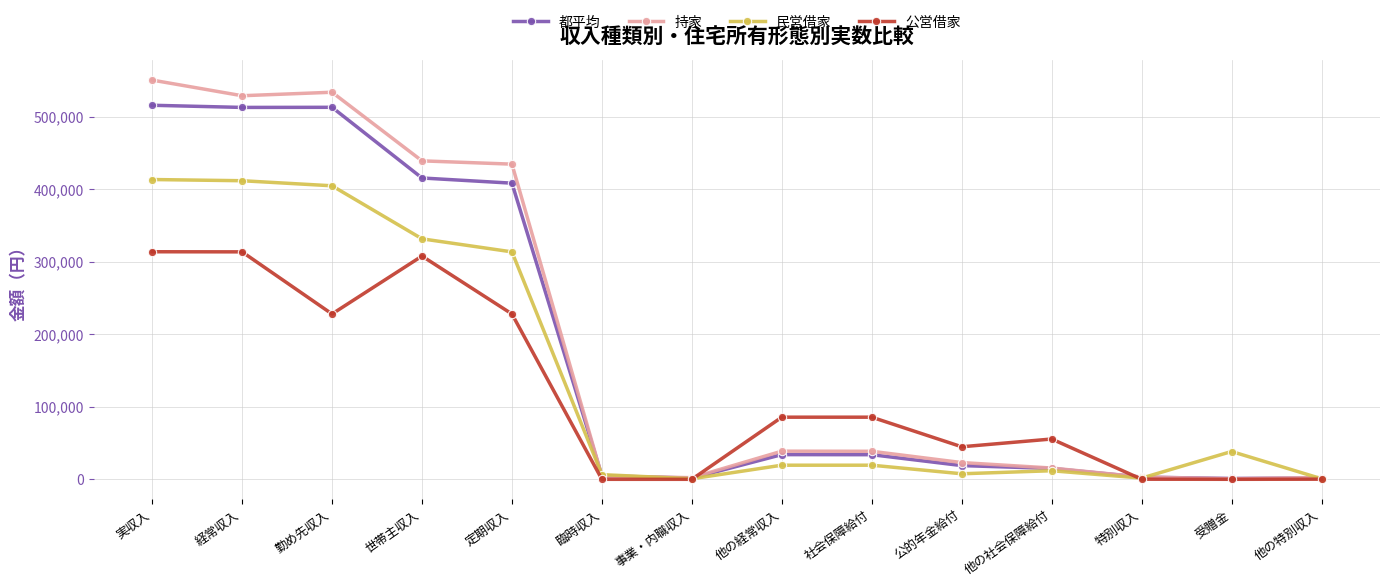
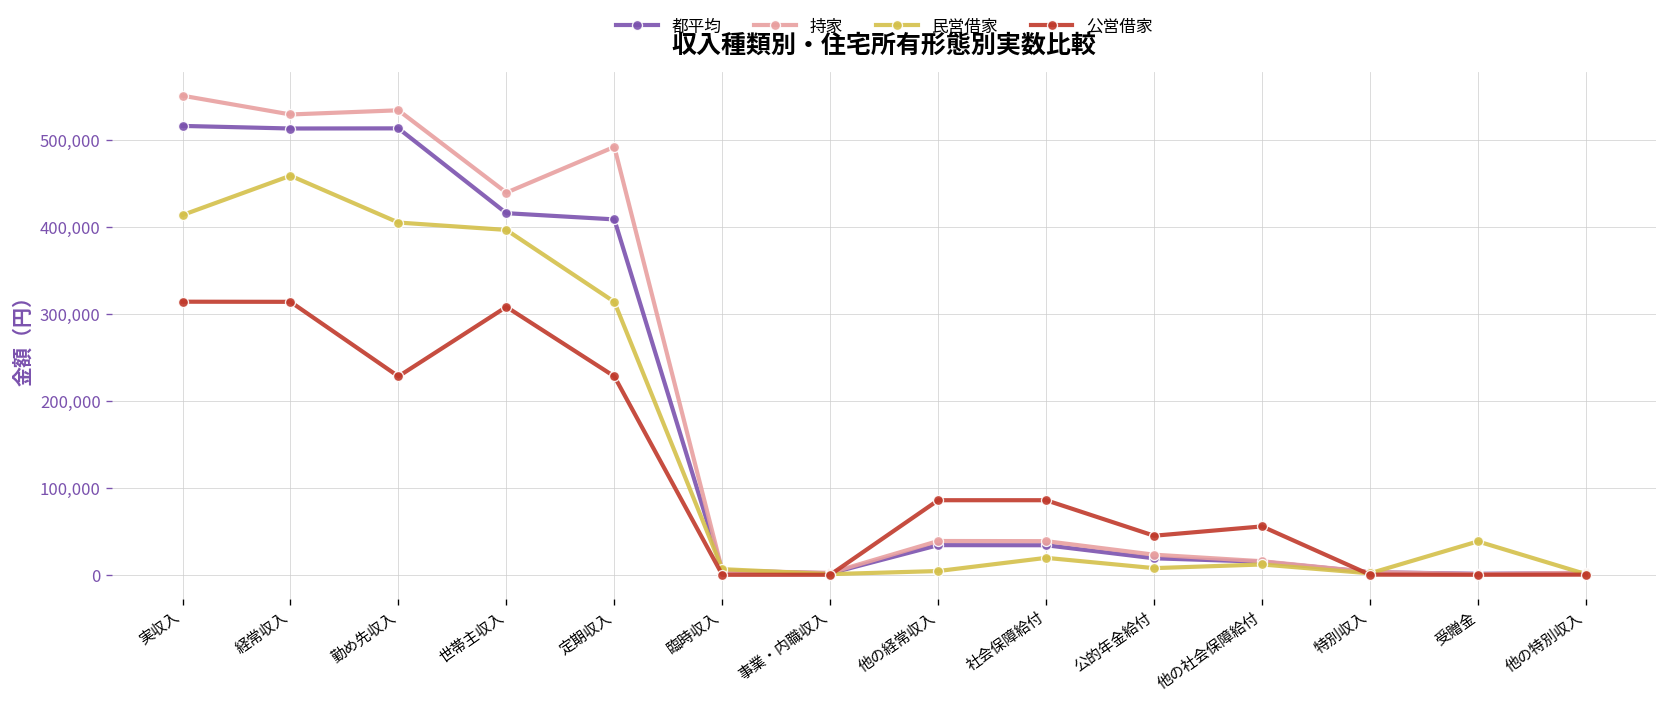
民営借家, 経常収入: 410,000 -> 460,000
民営借家, 世帯主収入: 330,000 -> 400,000
持家, 定期収入: 430,000 -> 490,000
民営借家, 他の経常収入: 20,000 -> 0
